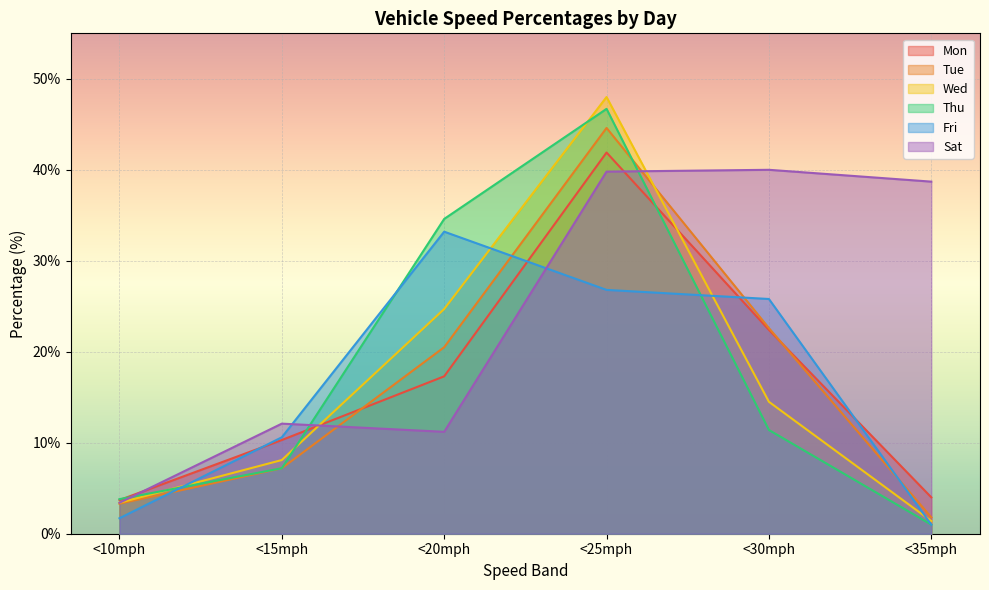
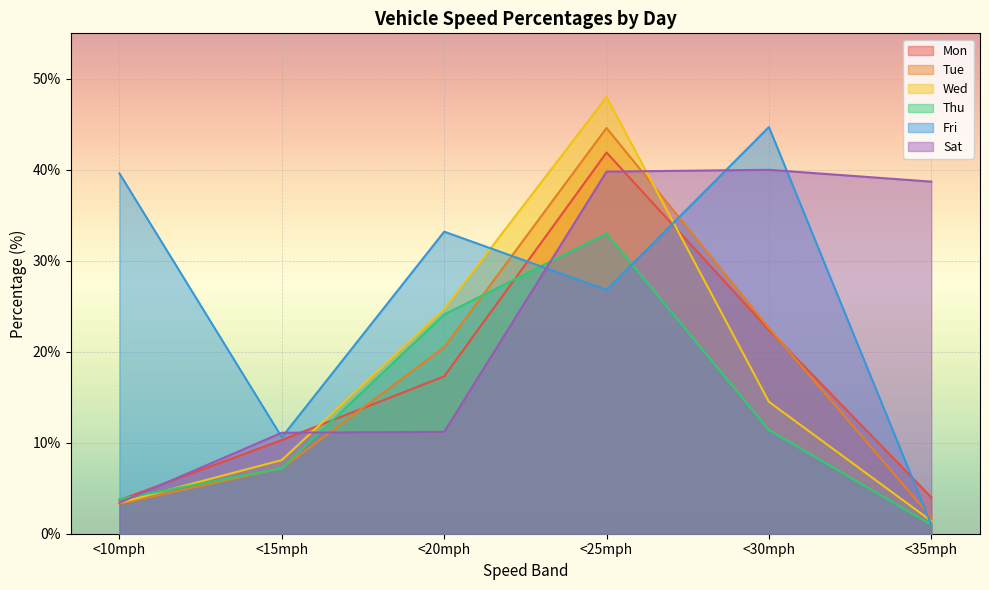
Fri, <10mph: 2% -> 40%
Sat, <15mph: 12% -> 11%
Thu, <20mph: 35% -> 24%
Thu, <25mph: 47% -> 33%
Fri, <30mph: 26% -> 45%
